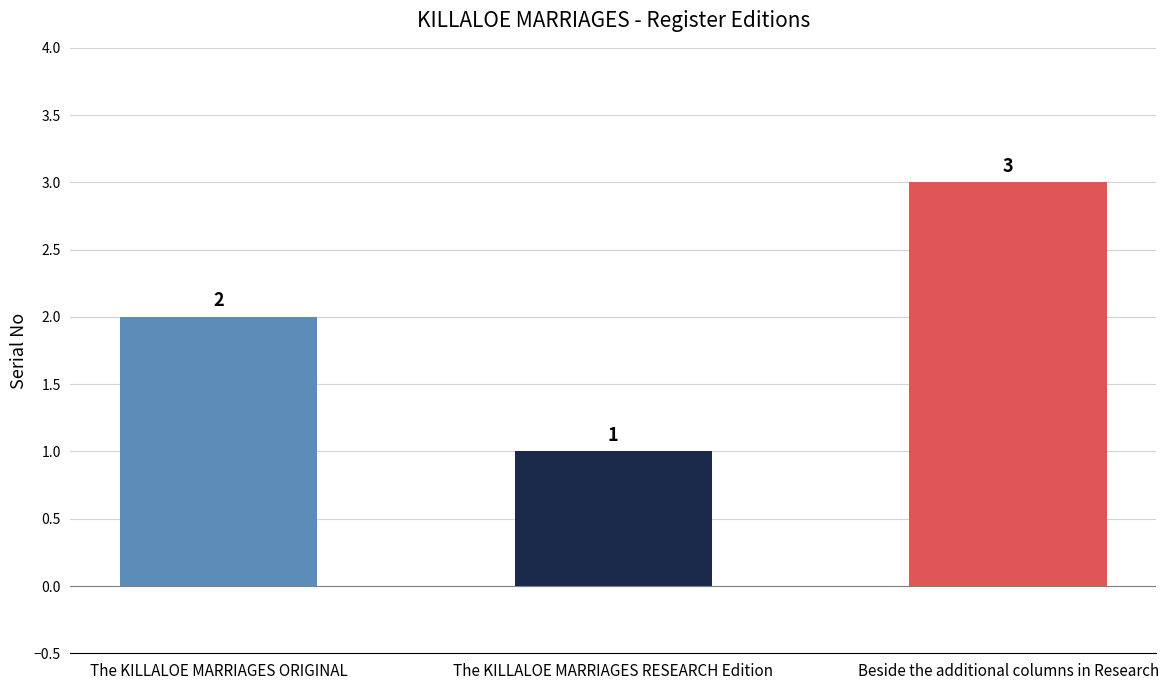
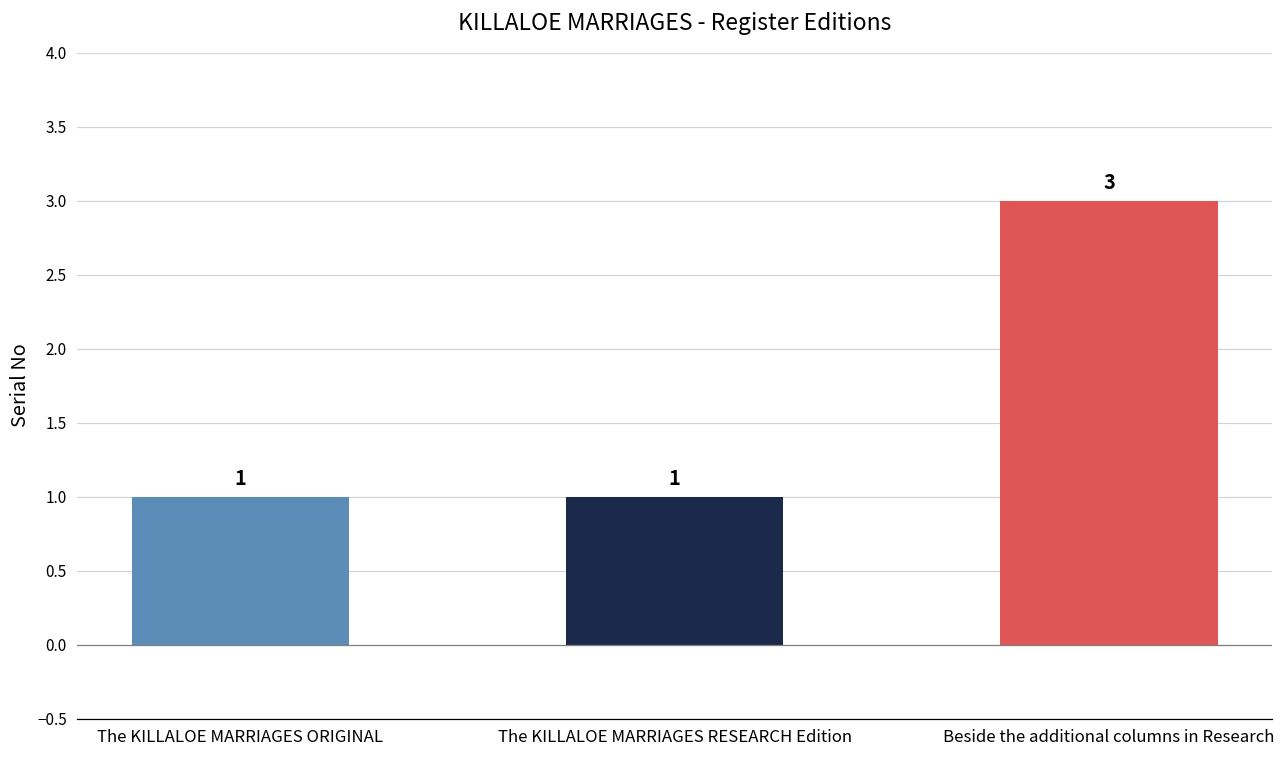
The KILLALOE MARRIAGES ORIGINAL: 2 -> 1
